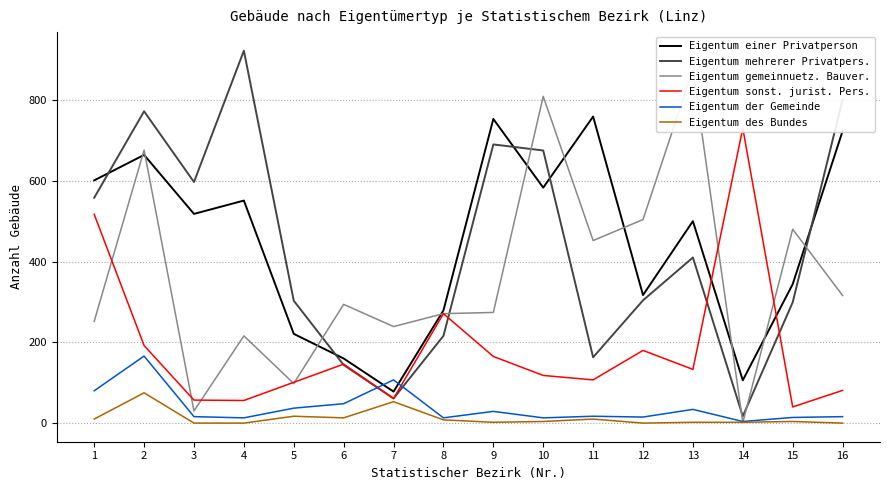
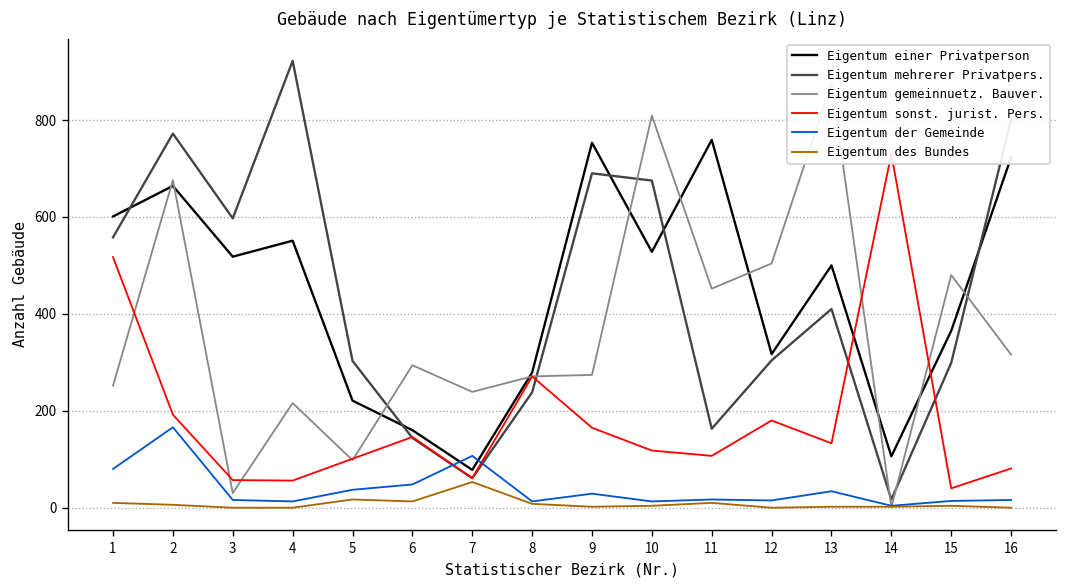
Eigentum des Bundes, 2: 80 -> 10
Eigentum mehrerer Privatpers., 8: 220 -> 240
Eigentum einer Privatperson, 10: 580 -> 530
Eigentum einer Privatperson, 15: 340 -> 370
